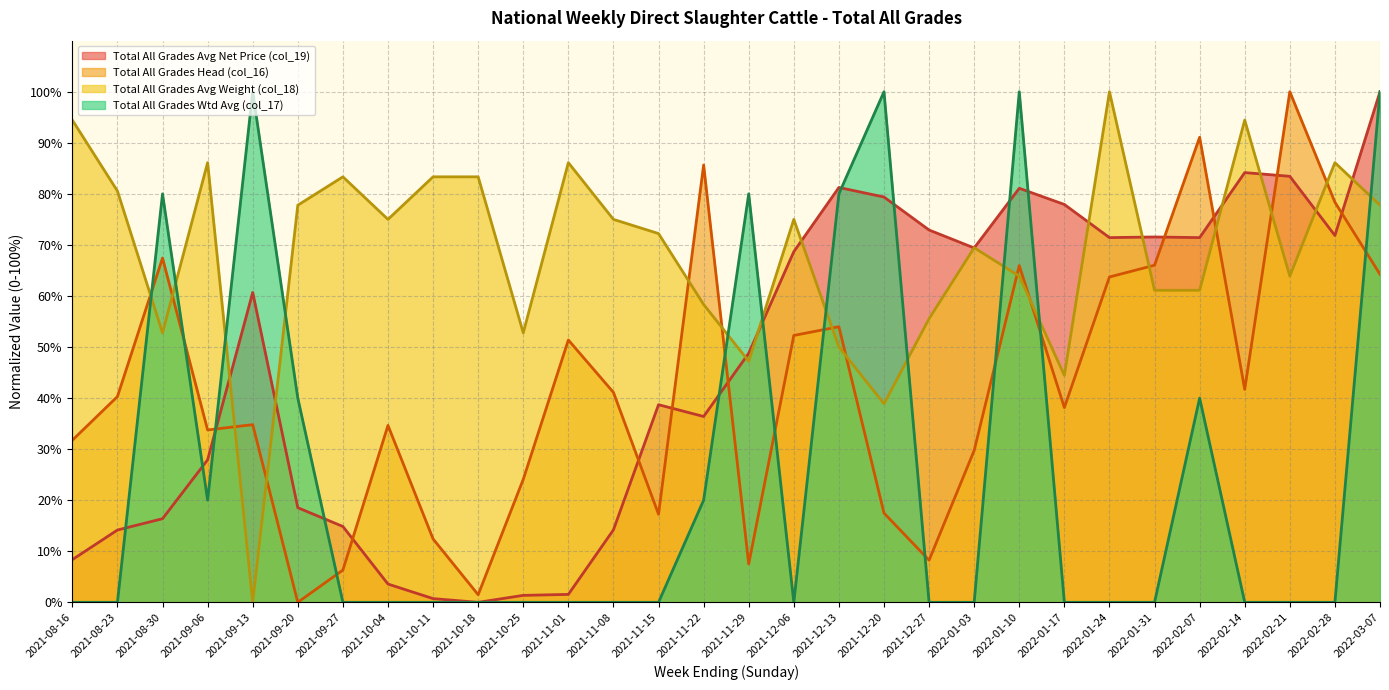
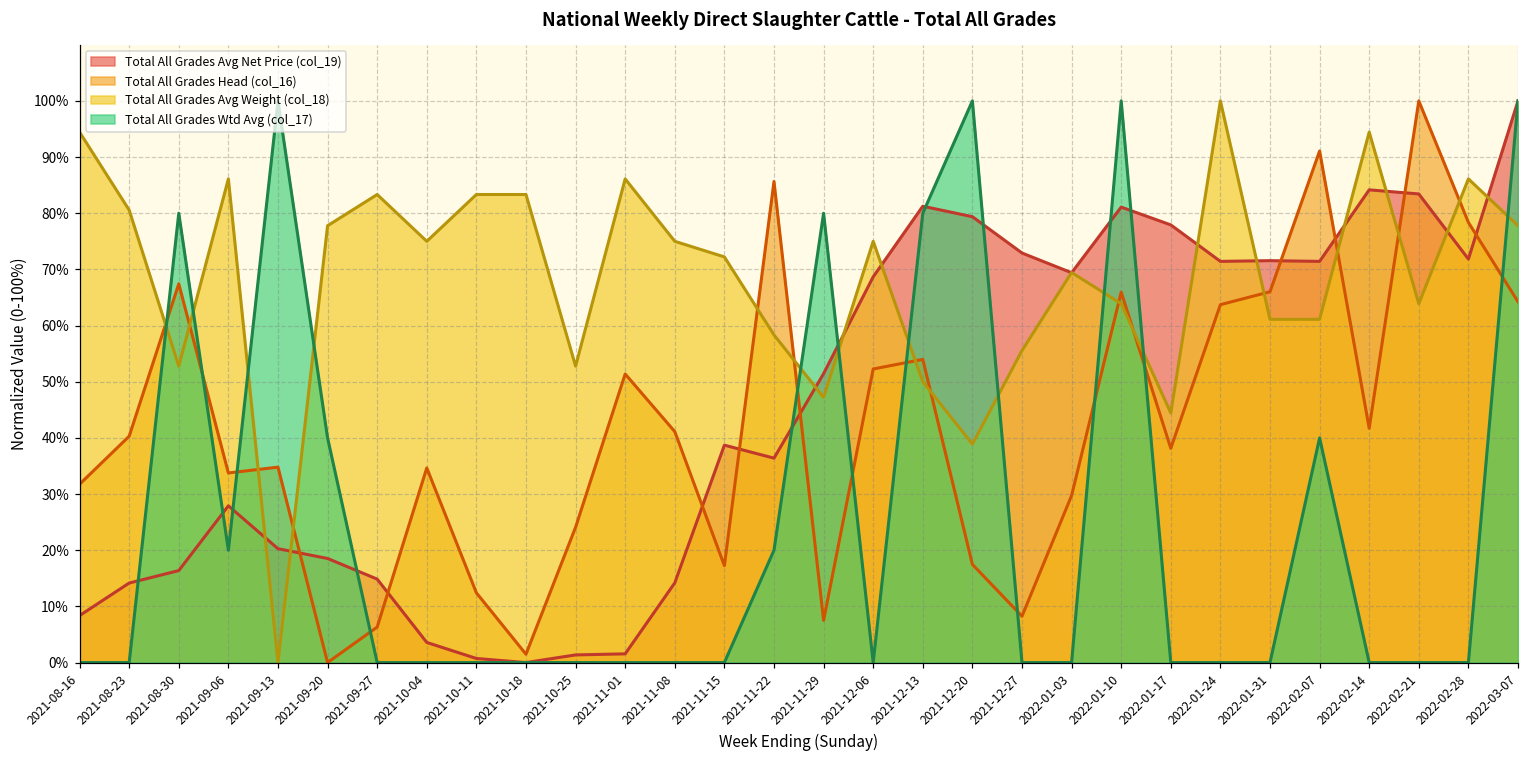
Total All Grades Avg Net Price (col_19), 2021-09-13: 61% -> 20%
Total All Grades Avg Net Price (col_19), 2021-11-29: 49% -> 51%
